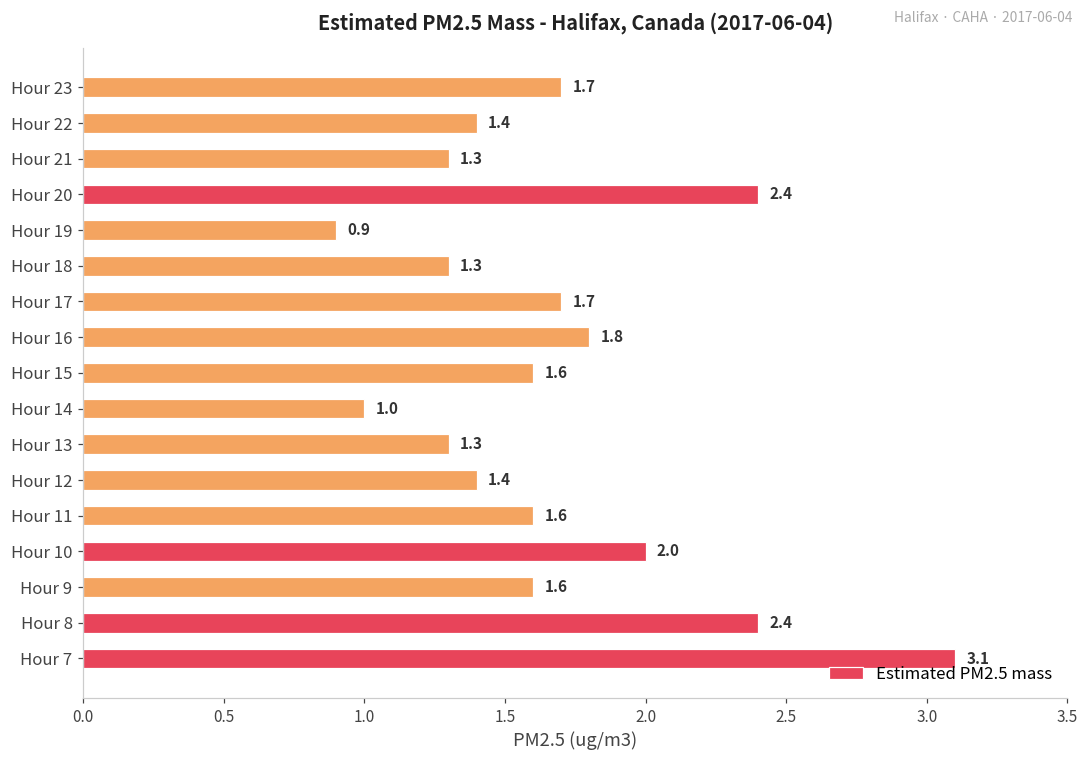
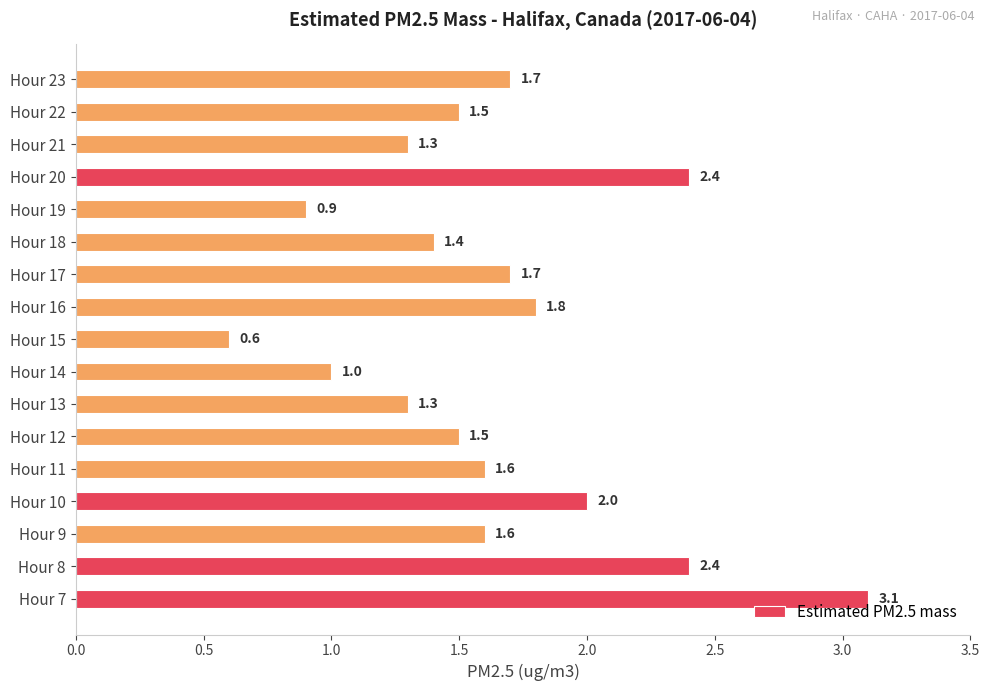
Hour 22: 1.4 -> 1.5
Hour 18: 1.3 -> 1.4
Hour 15: 1.6 -> 0.6
Hour 12: 1.4 -> 1.5
